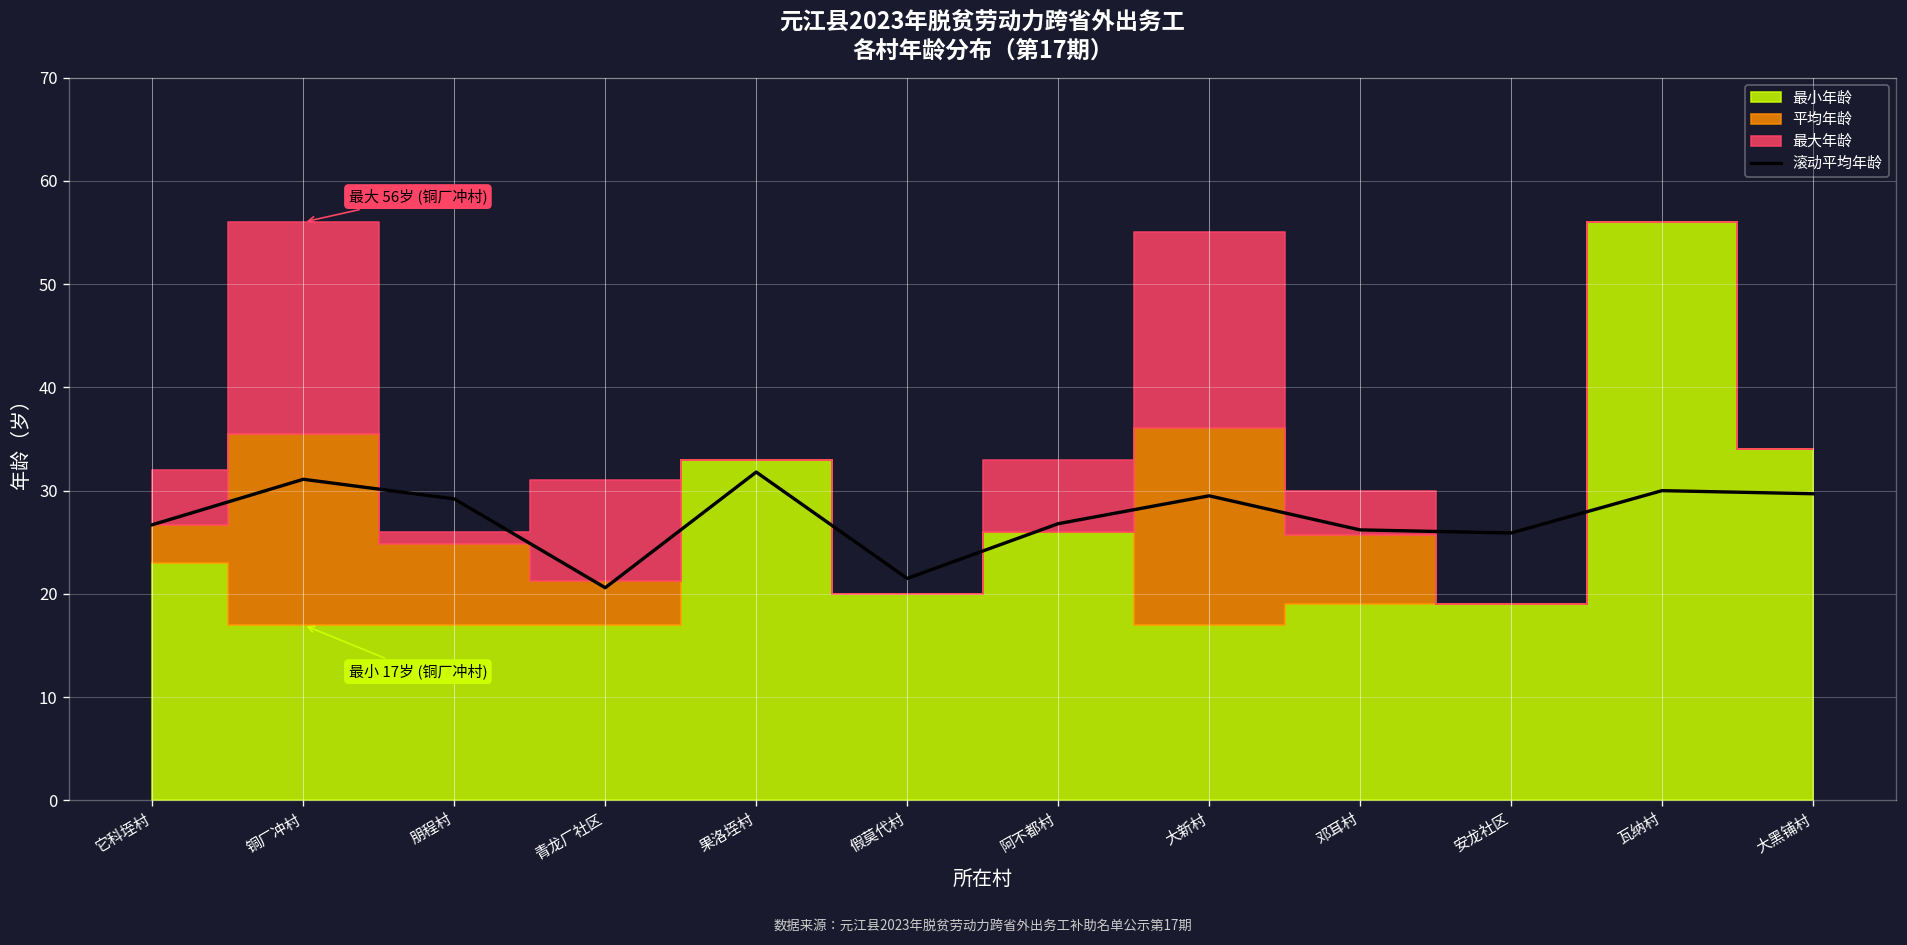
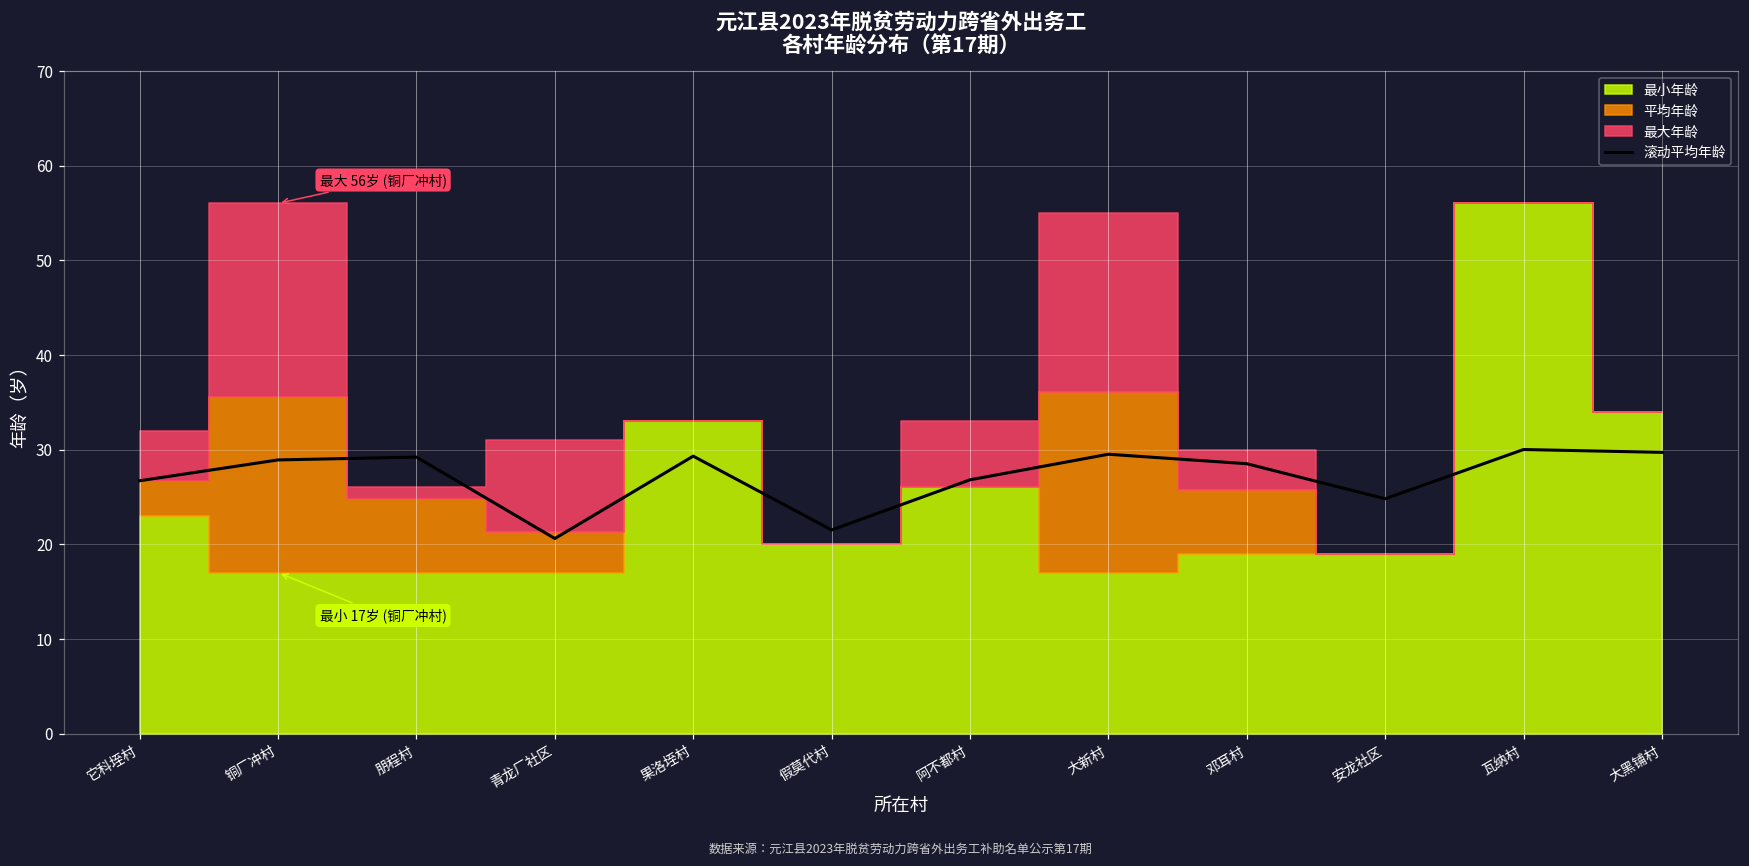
滚动平均年龄, 铜厂冲村: 31 -> 29
滚动平均年龄, 果洛垤村: 32 -> 29
滚动平均年龄, 邓耳村: 26 -> 29
滚动平均年龄, 安龙社区: 26 -> 25
